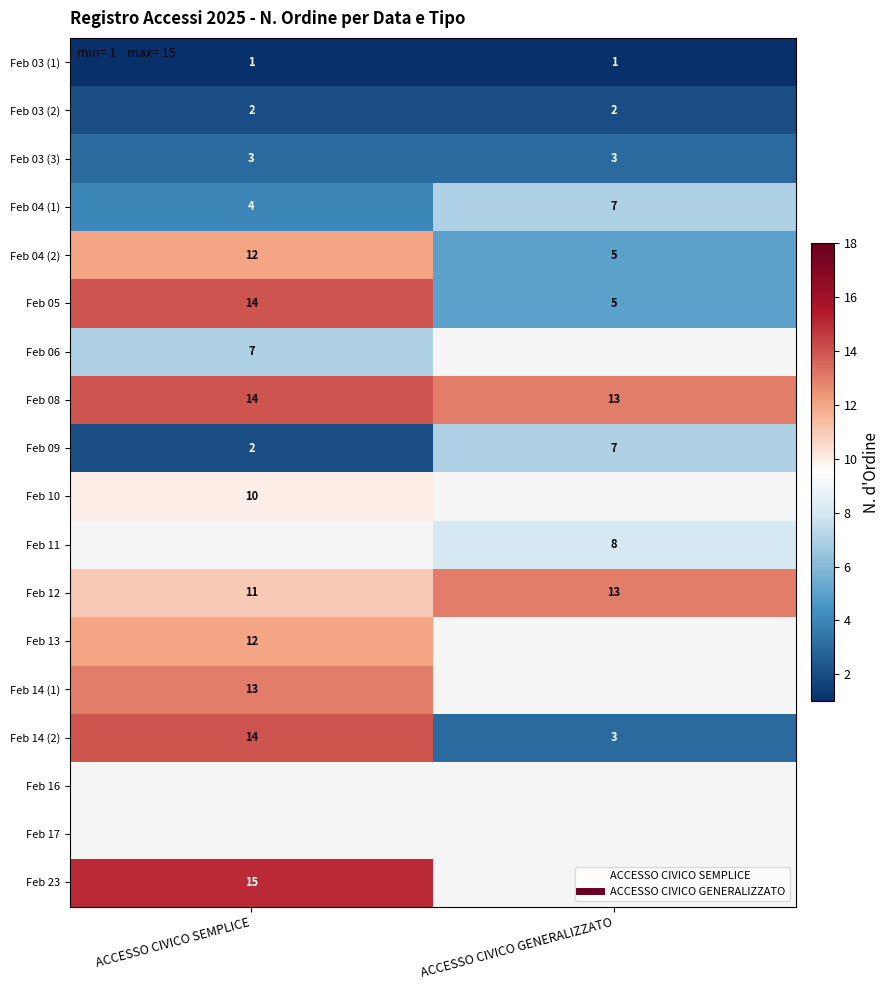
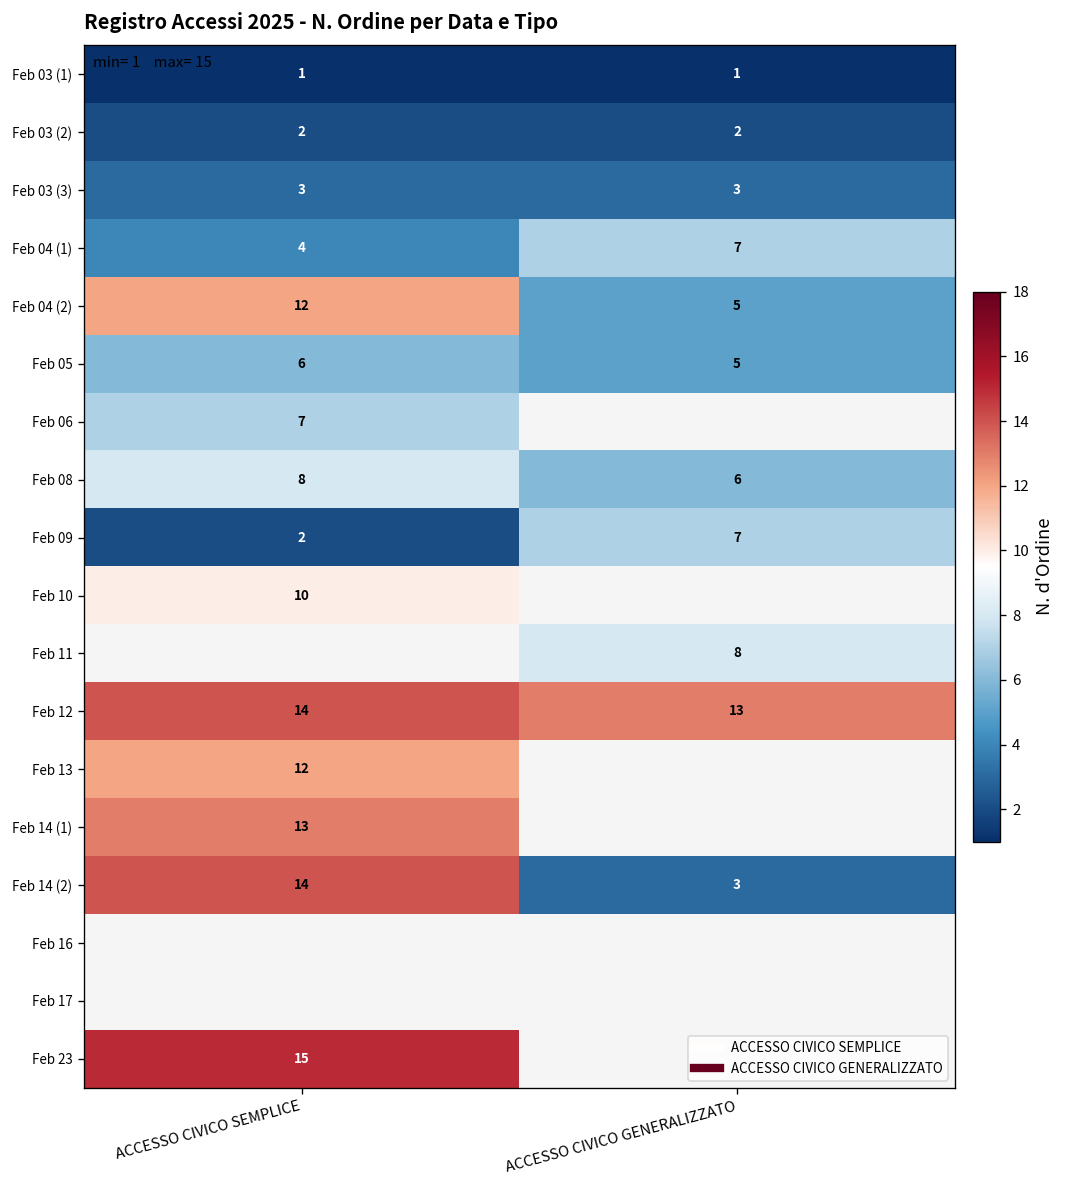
Feb 05, ACCESSO CIVICO SEMPLICE: 14 -> 6
Feb 08, ACCESSO CIVICO SEMPLICE: 14 -> 8
Feb 08, ACCESSO CIVICO GENERALIZZATO: 13 -> 6
Feb 12, ACCESSO CIVICO SEMPLICE: 11 -> 14
